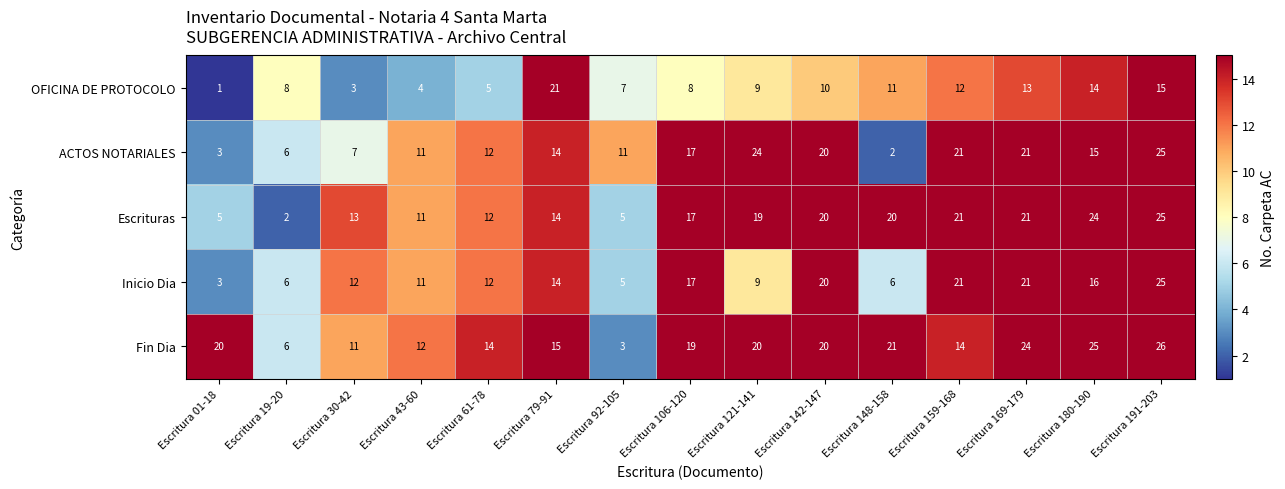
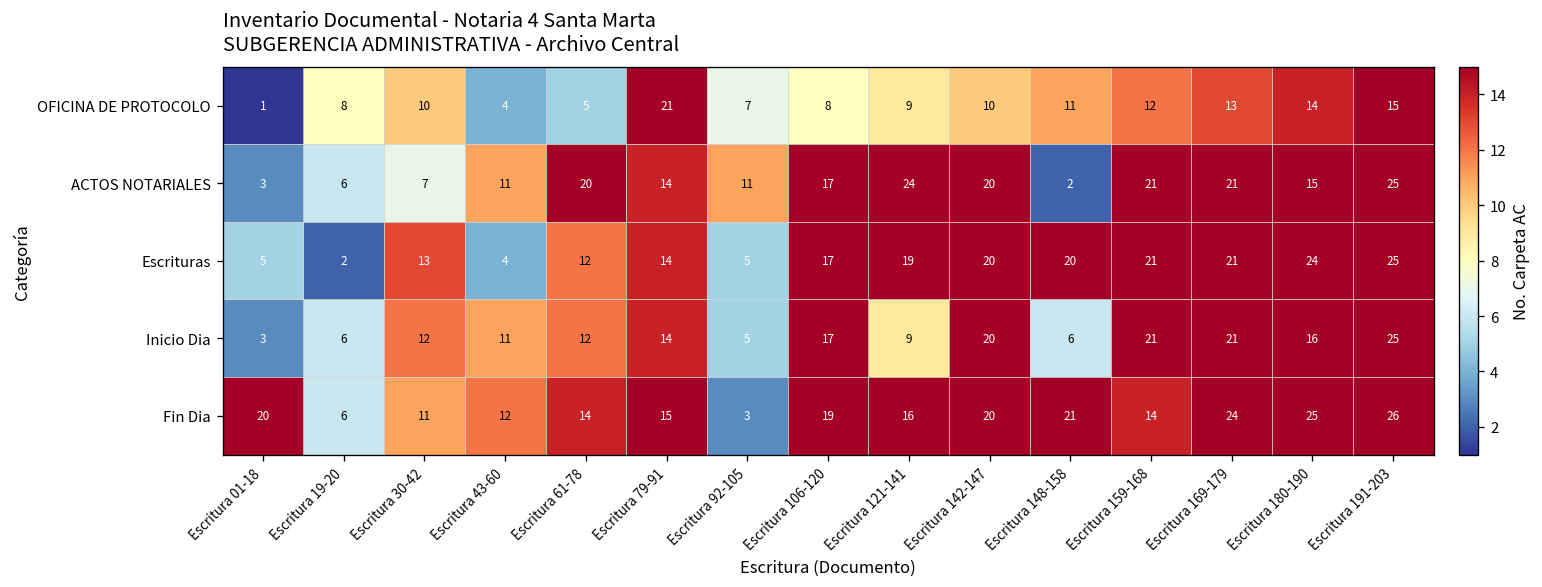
OFICINA DE PROTOCOLO, Escritura 30-42: 3 -> 10
ACTOS NOTARIALES, Escritura 61-78: 12 -> 20
Escrituras, Escritura 43-60: 11 -> 4
Fin Dia, Escritura 121-141: 20 -> 16
